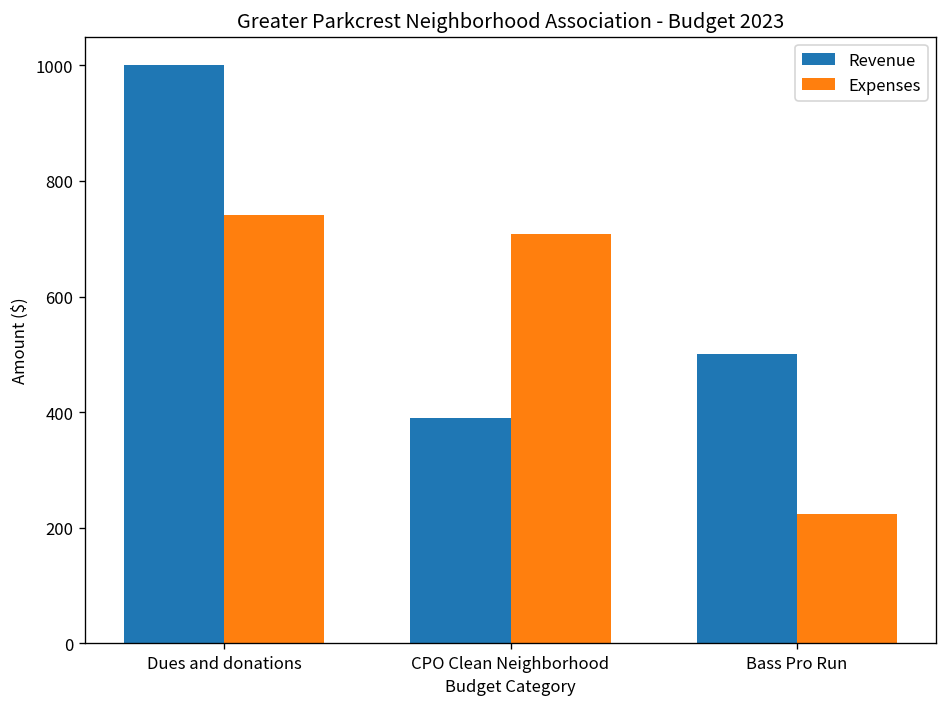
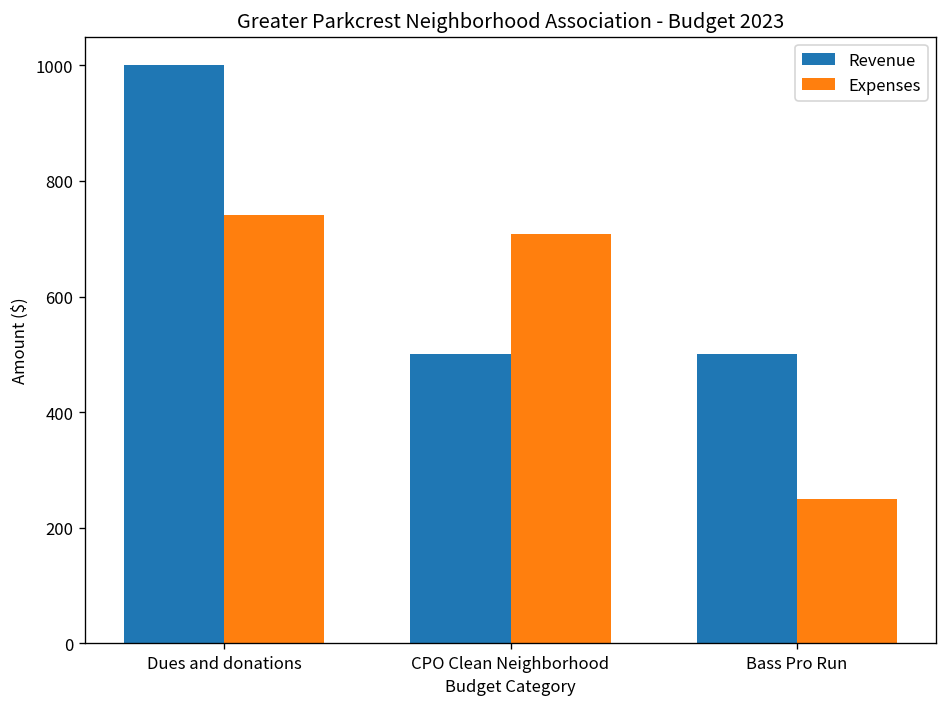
Revenue, CPO Clean Neighborhood: 390 -> 500
Expenses, Bass Pro Run: 220 -> 250
